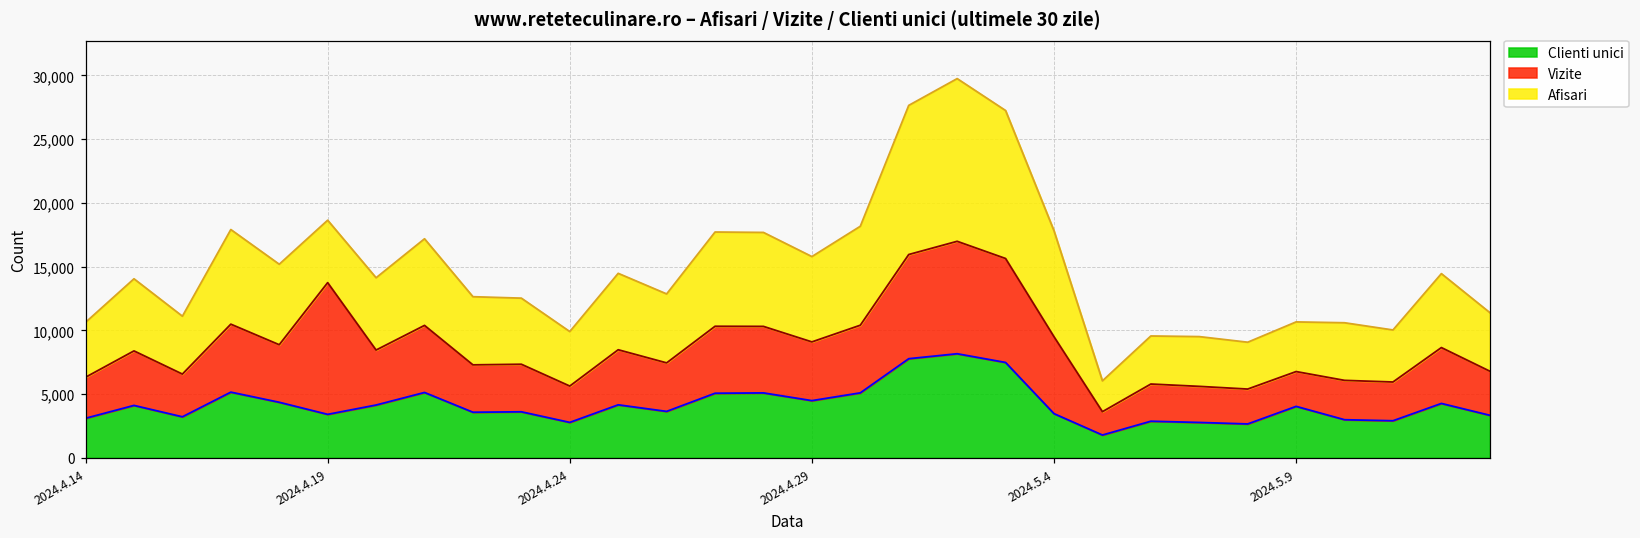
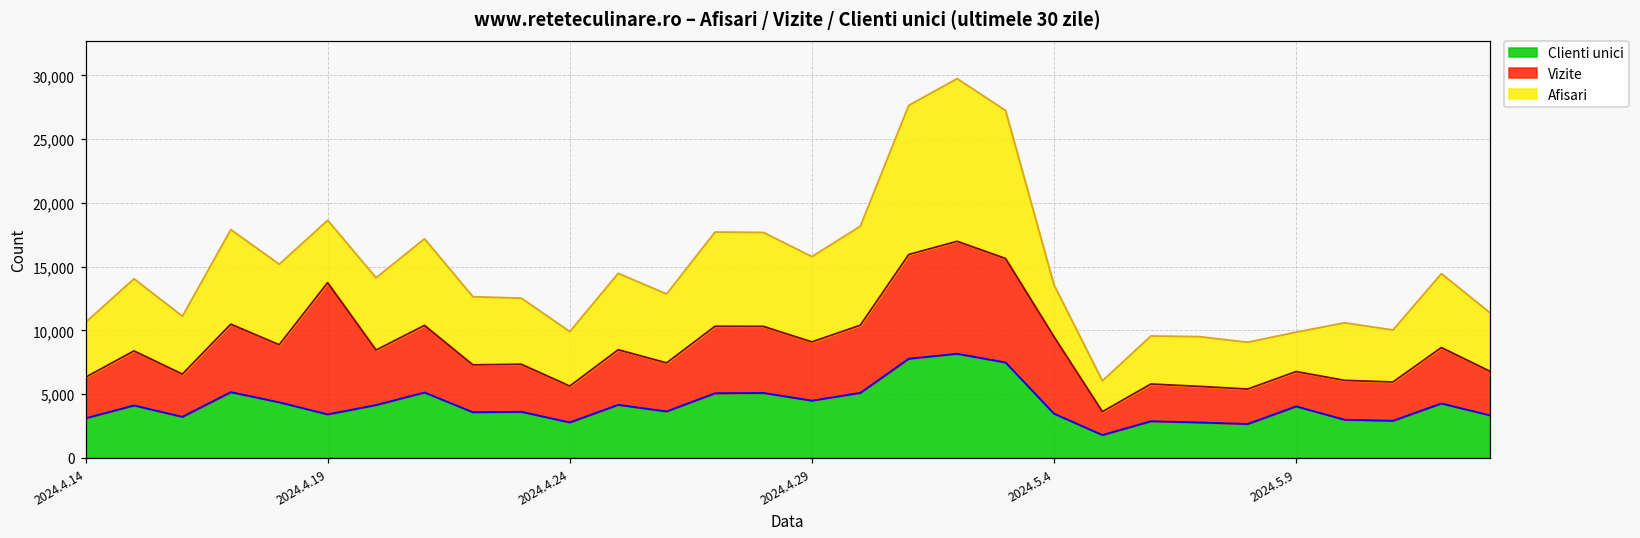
Afisari, 2024.5.4: 8,300 -> 4,100
Afisari, 2024.5.9: 3,900 -> 3,100
